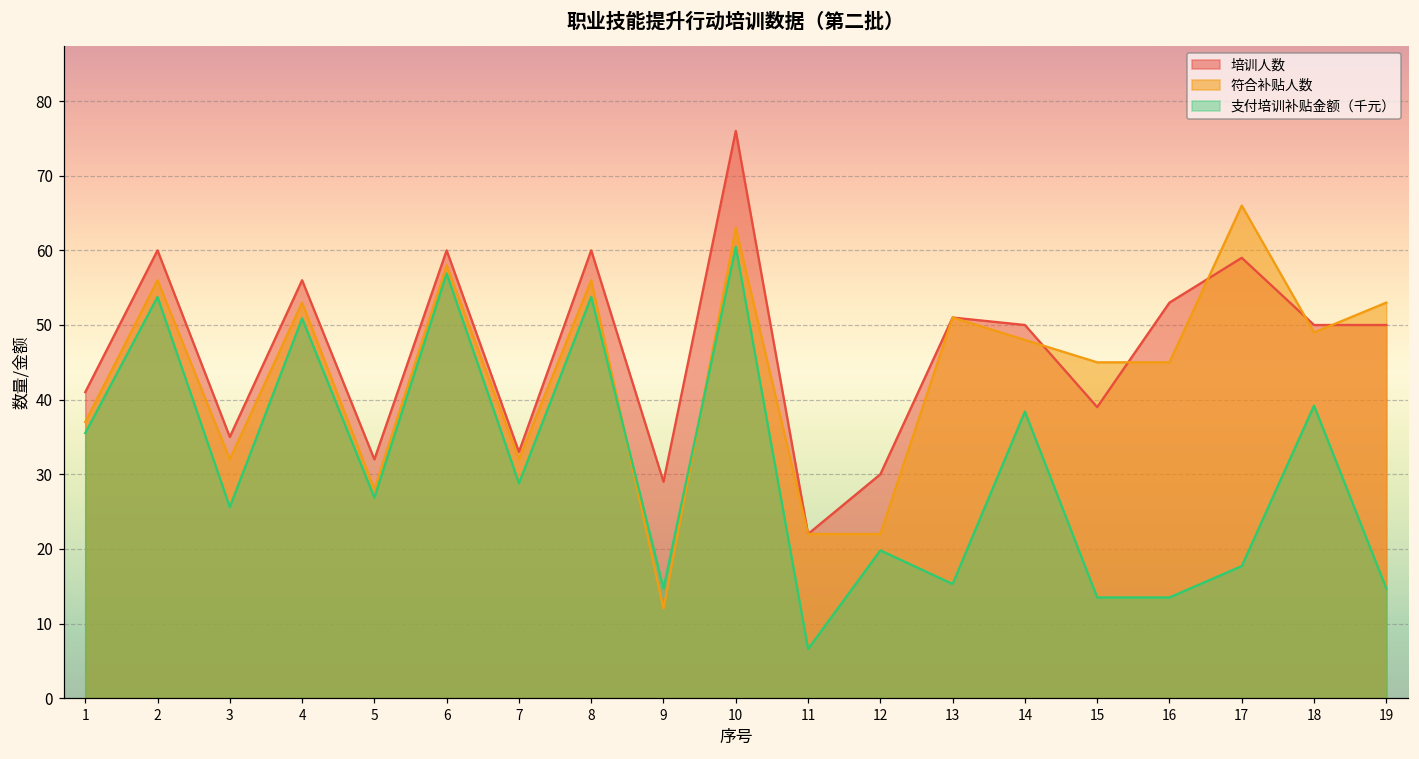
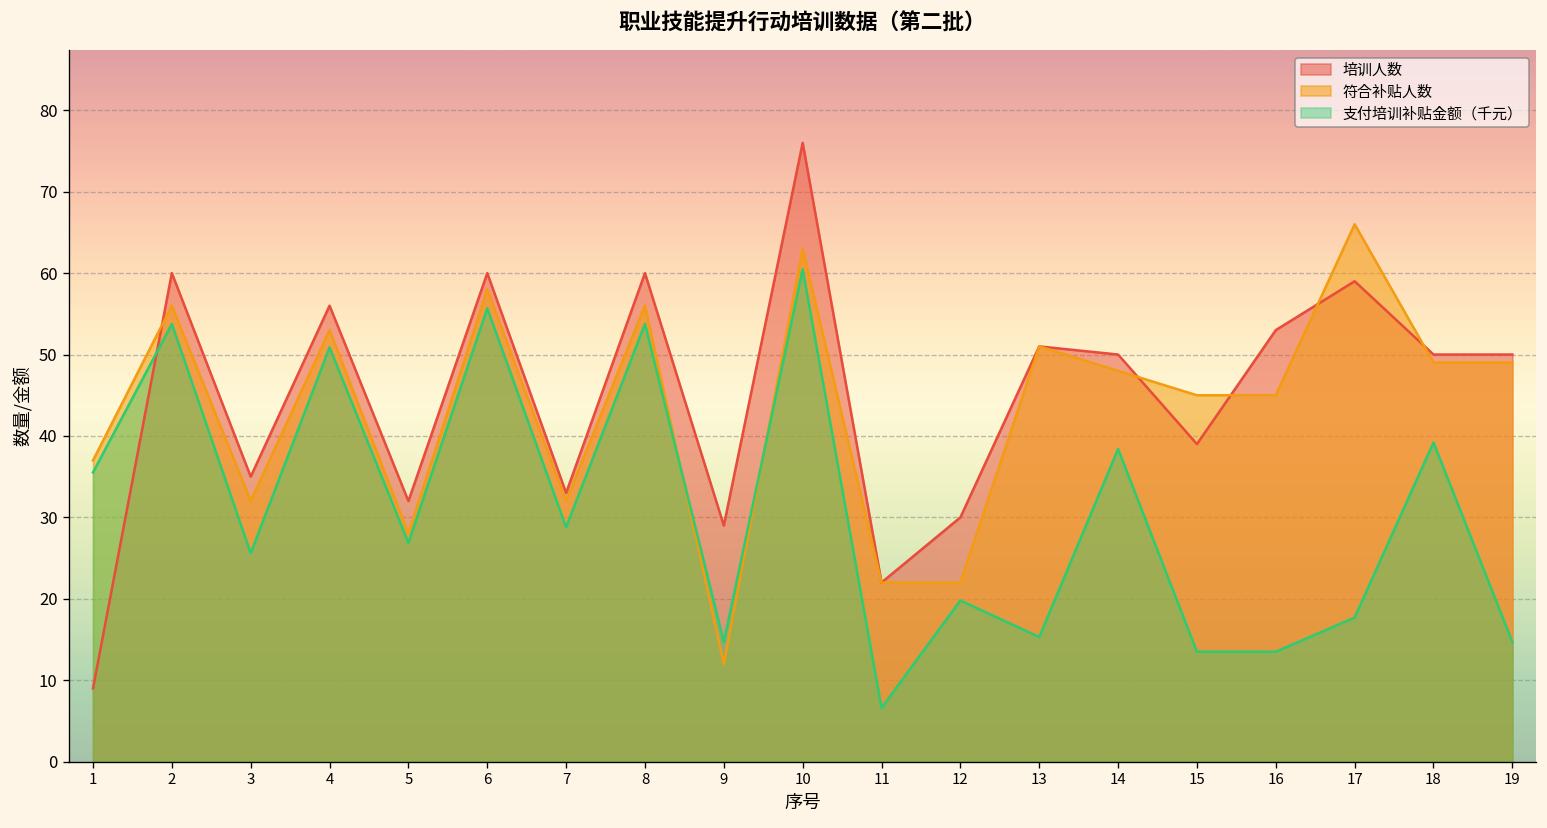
培训人数, 1: 41 -> 9
支付培训补贴金额（千元）, 6: 57 -> 56
符合补贴人数, 19: 53 -> 49
